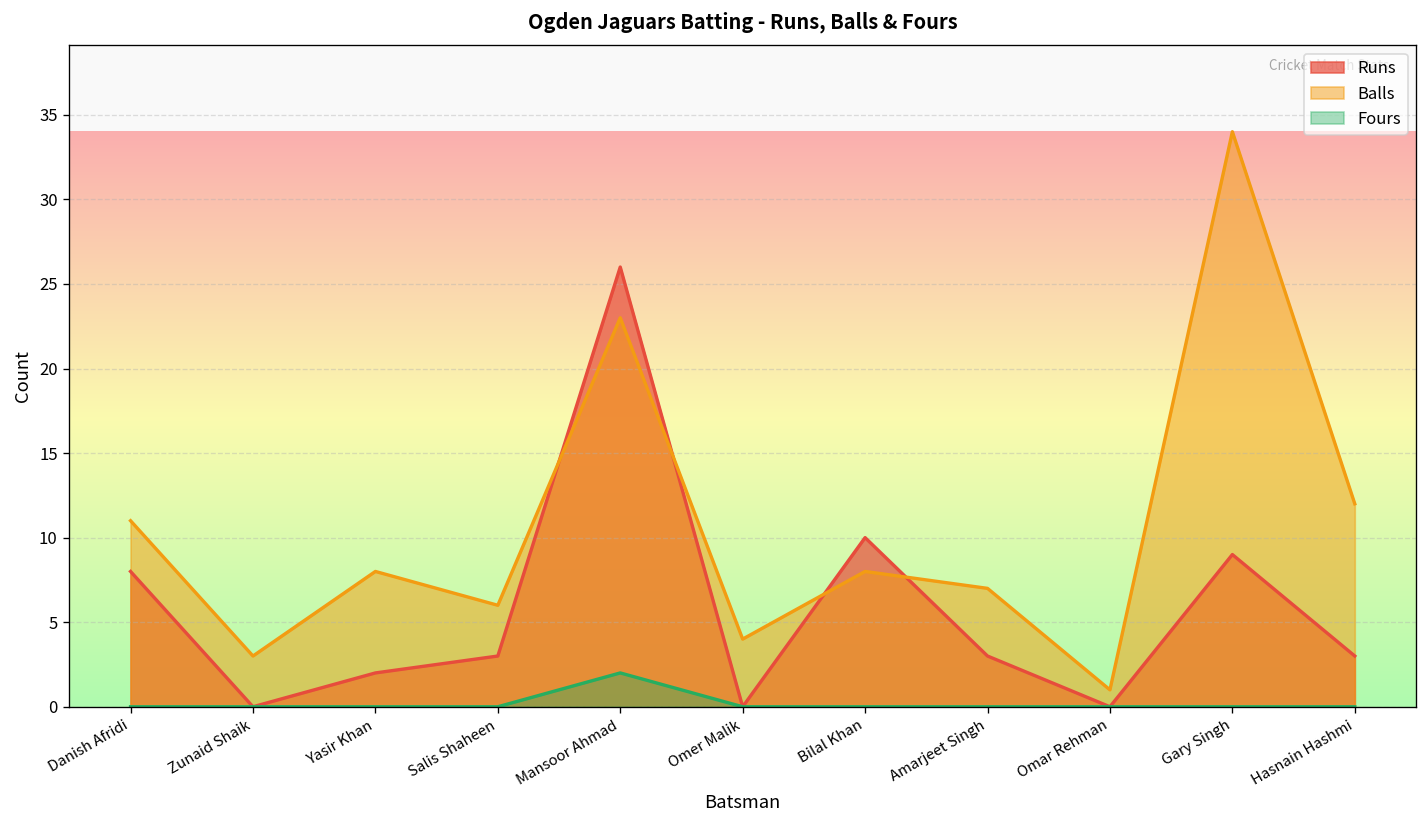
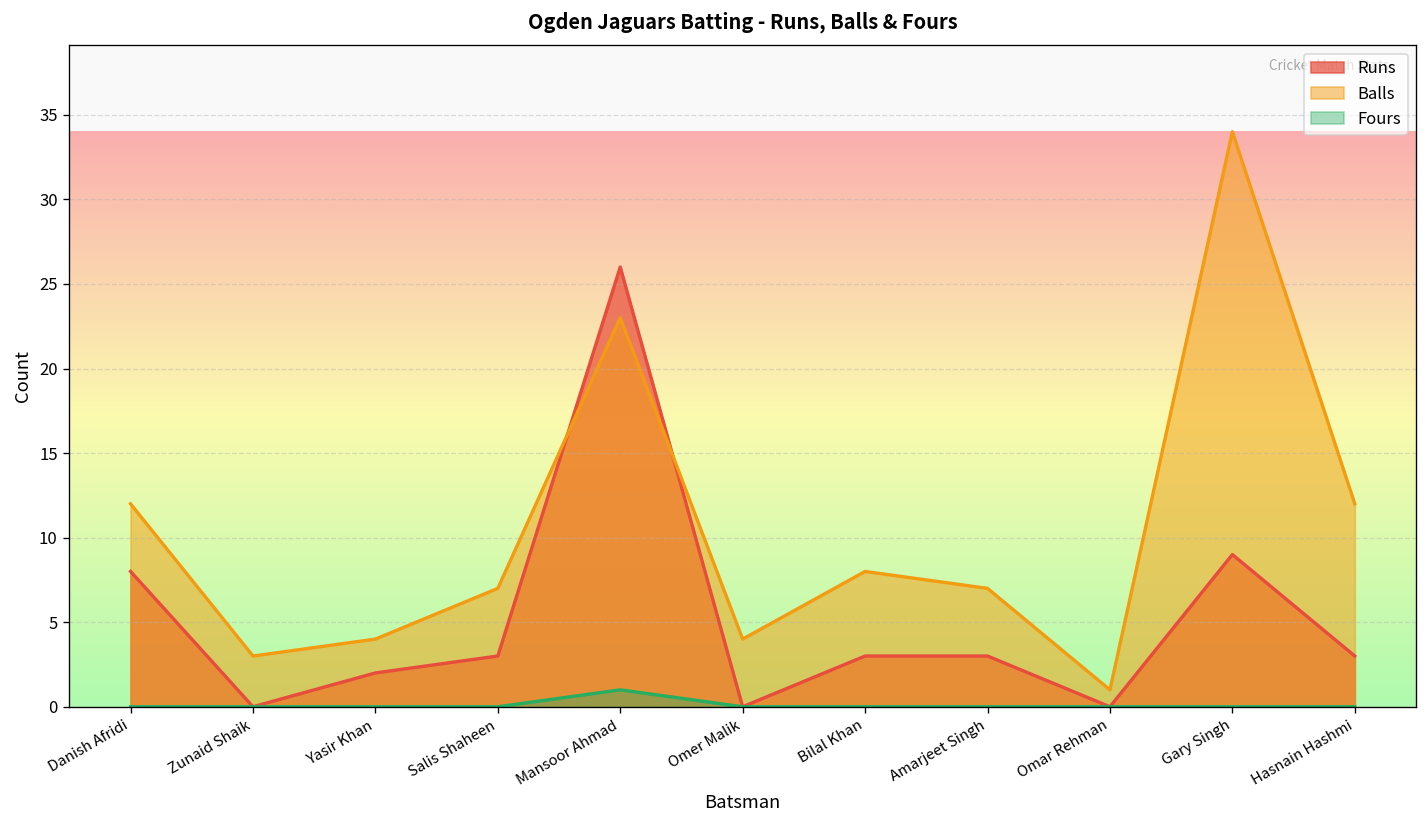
Balls, Danish Afridi: 11 -> 12
Balls, Yasir Khan: 8 -> 4
Balls, Salis Shaheen: 6 -> 7
Fours, Mansoor Ahmad: 2 -> 1
Runs, Bilal Khan: 10 -> 3
